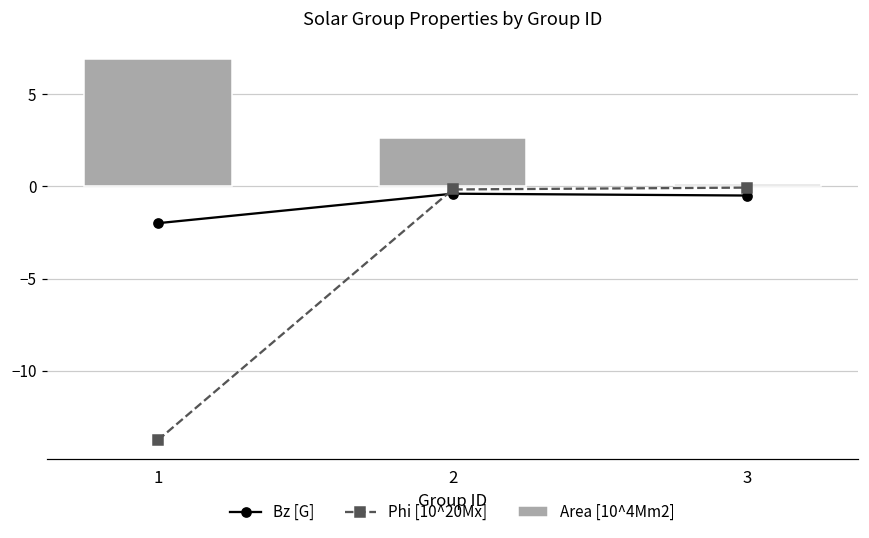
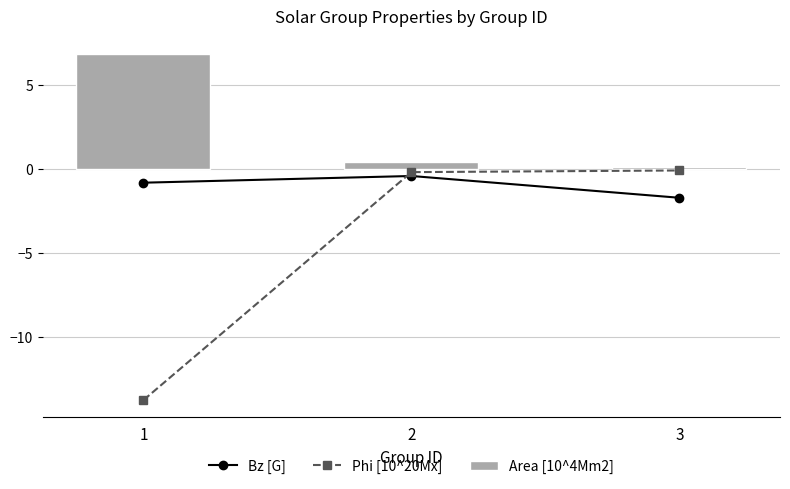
Bz [G], 1: -2.0 -> -0.8
Area [10^4Mm2], 2: 2.6 -> 0.4
Bz [G], 3: -0.5 -> -1.7
